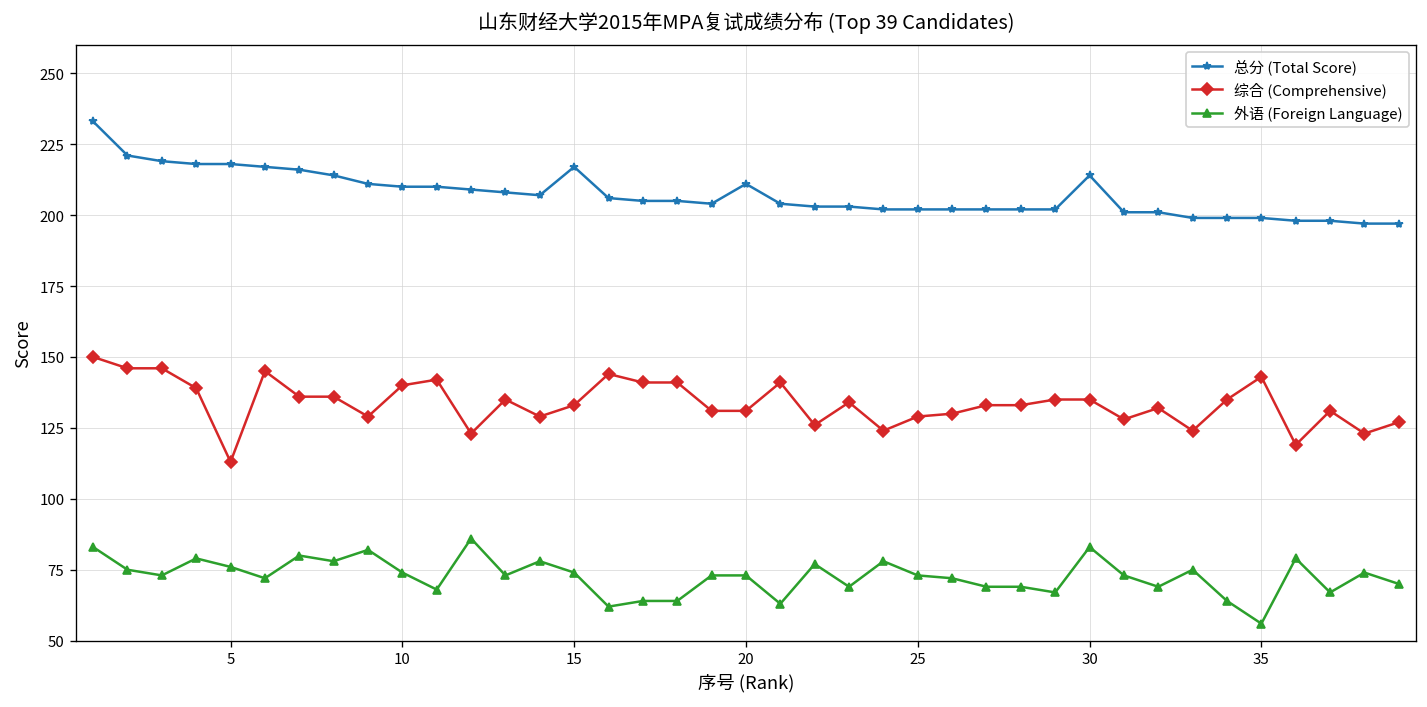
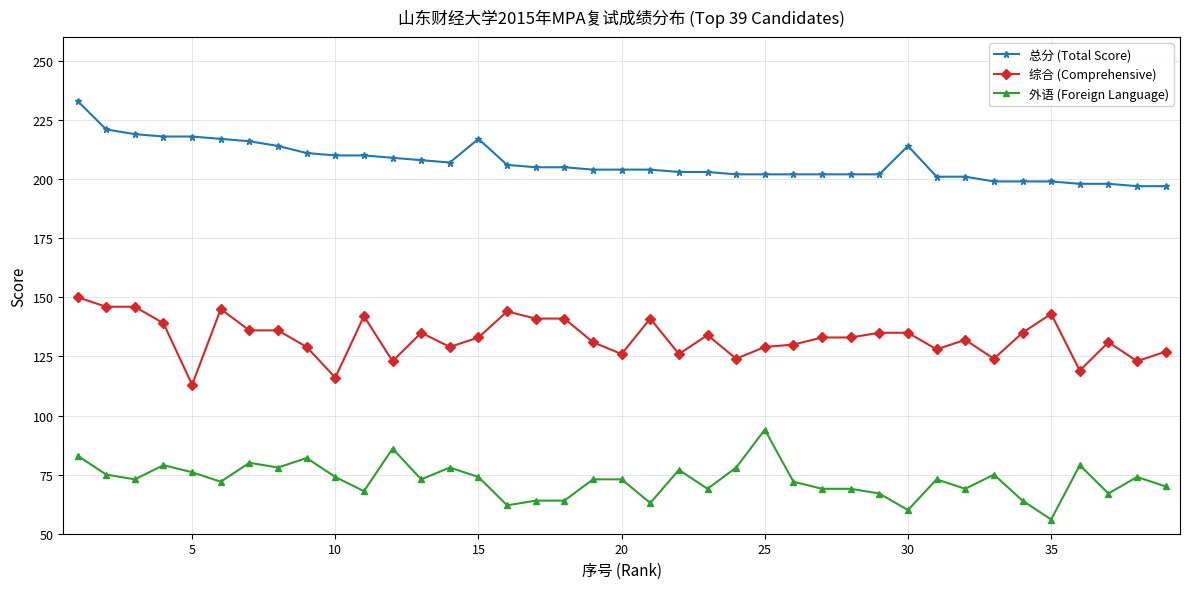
综合 (Comprehensive), 10: 140 -> 116
总分 (Total Score), 20: 211 -> 204
综合 (Comprehensive), 20: 131 -> 126
外语 (Foreign Language), 25: 73 -> 94
外语 (Foreign Language), 30: 83 -> 60
